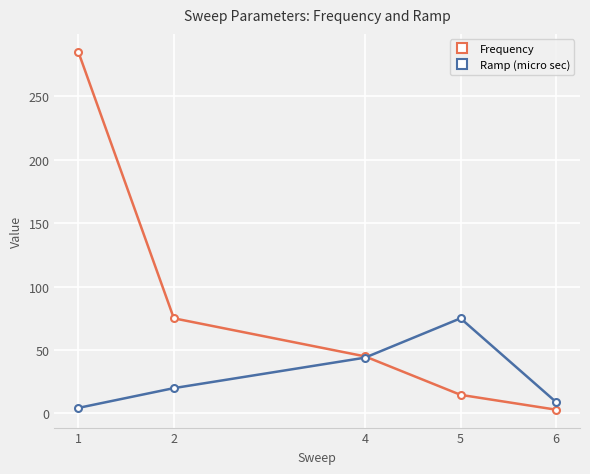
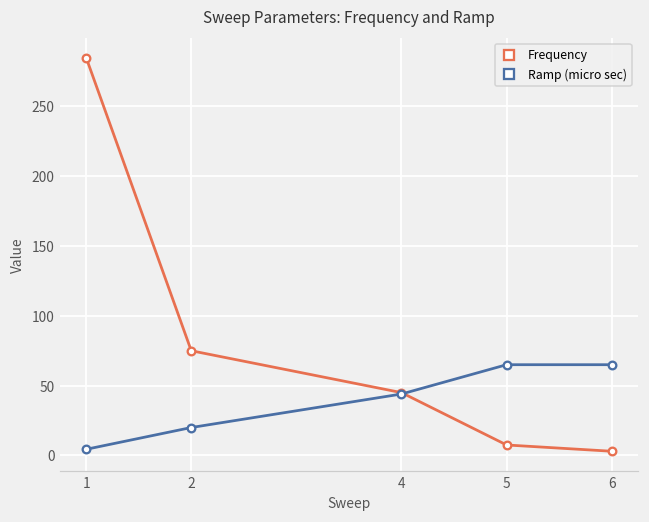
Frequency, 5: 15 -> 8
Ramp (micro sec), 5: 75 -> 65
Ramp (micro sec), 6: 9 -> 65
